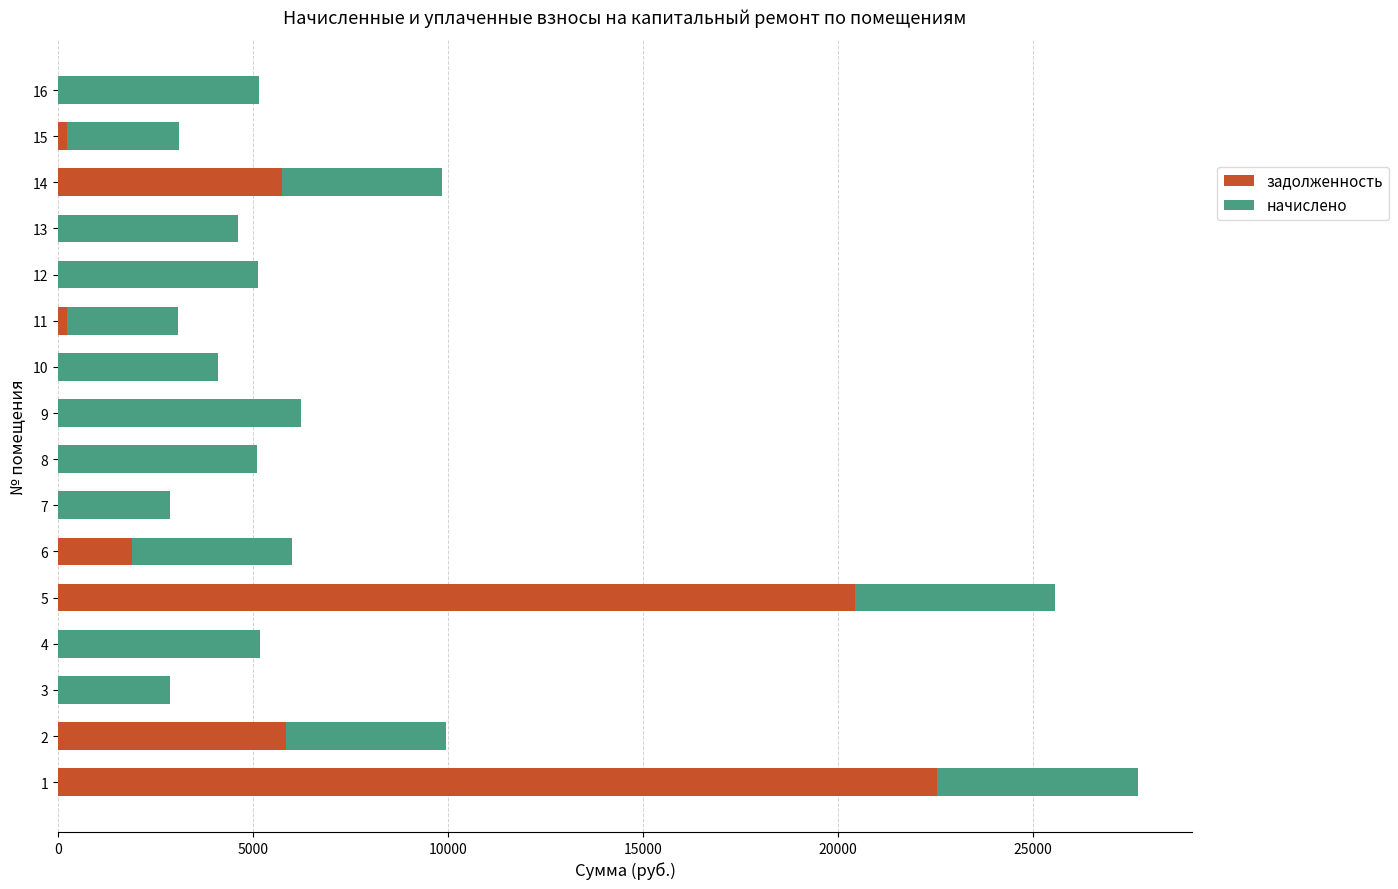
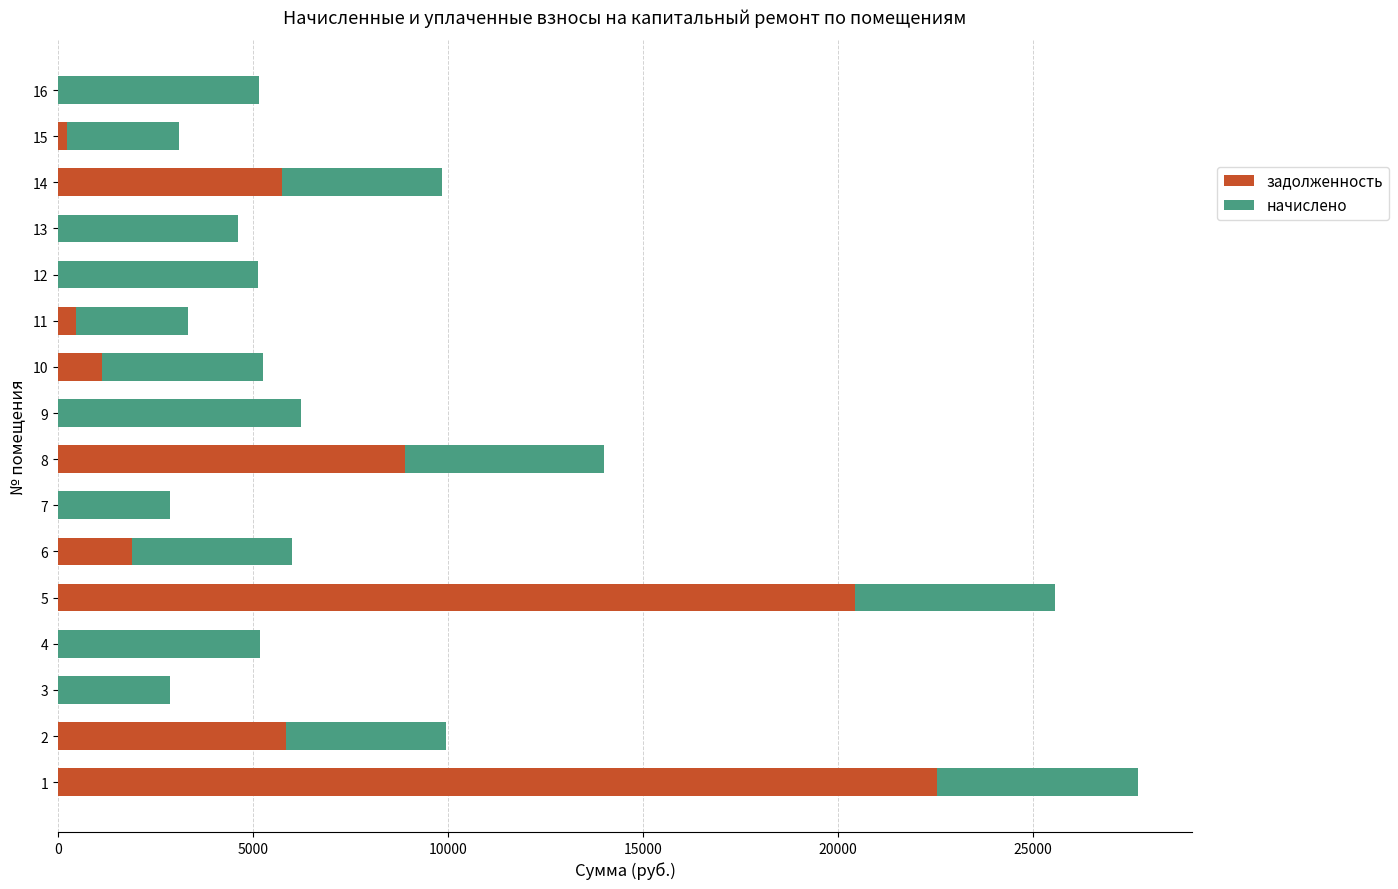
задолженность, 11: 200 -> 500
задолженность, 10: 0 -> 1100
задолженность, 8: 0 -> 8900
